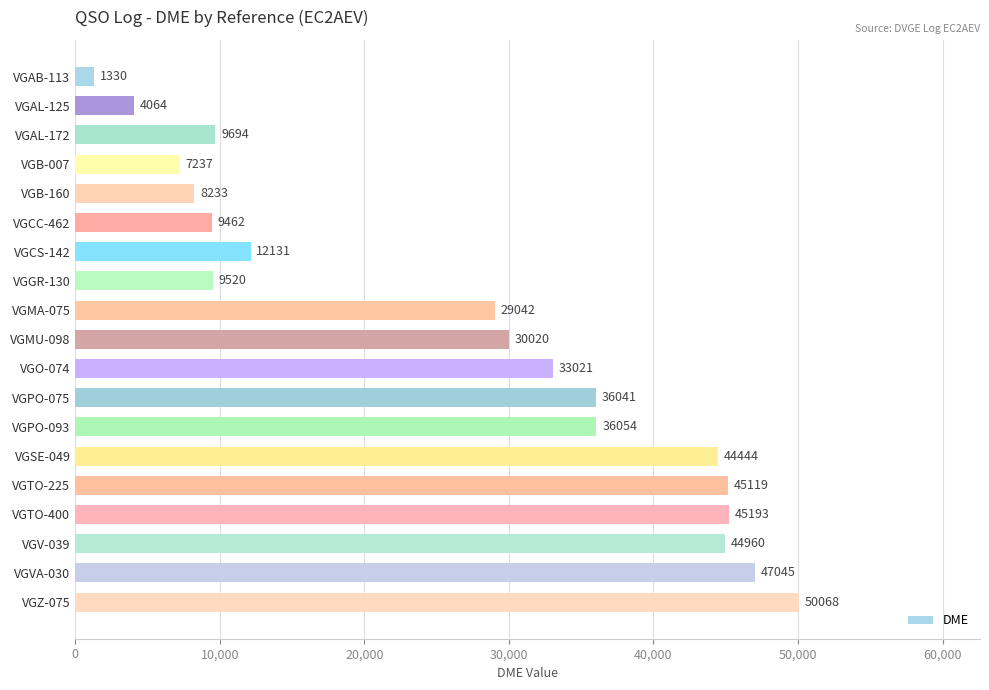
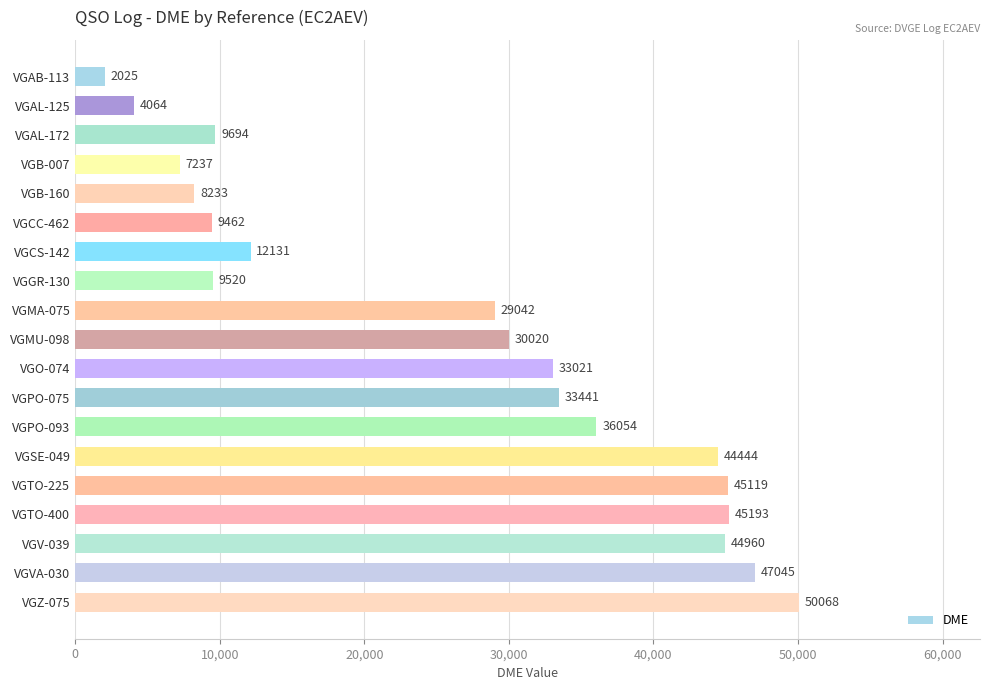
VGAB-113: 1330 -> 2025
VGPO-075: 36041 -> 33441
